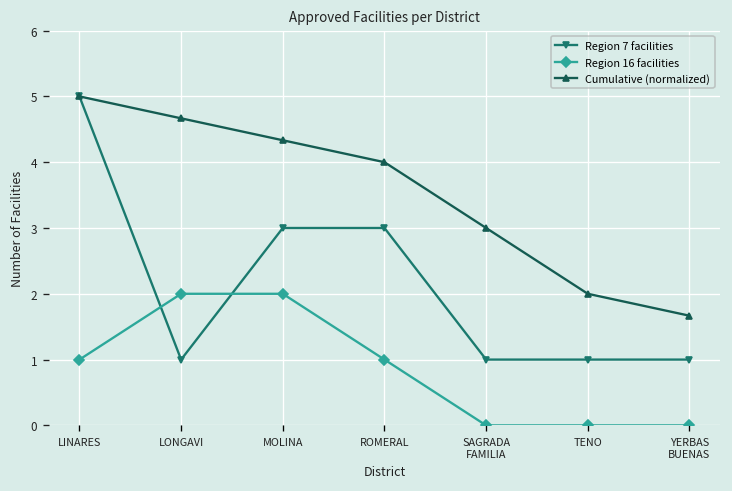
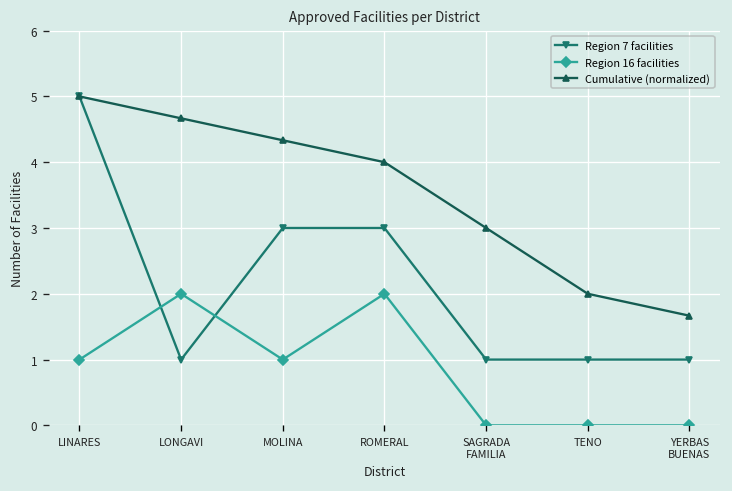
Region 16 facilities, MOLINA: 2 -> 1
Region 16 facilities, ROMERAL: 1 -> 2
